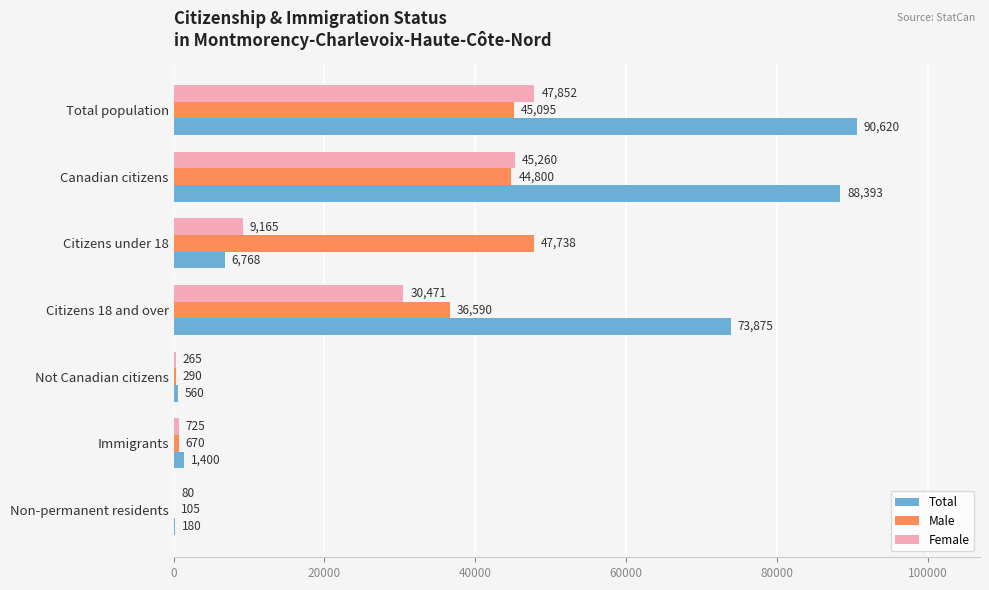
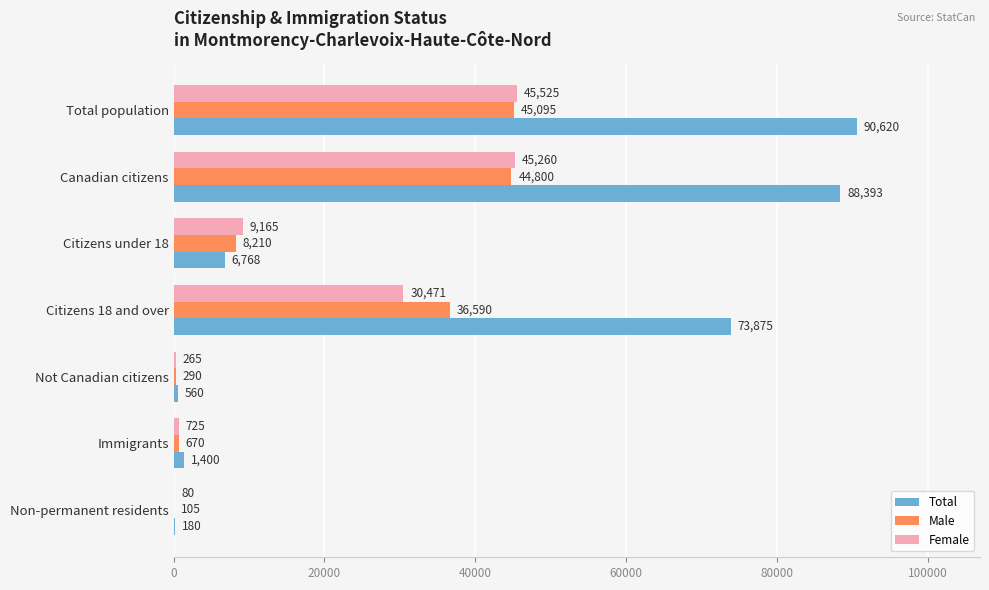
Female, Total population: 47,852 -> 45,525
Male, Citizens under 18: 47,738 -> 8,210
